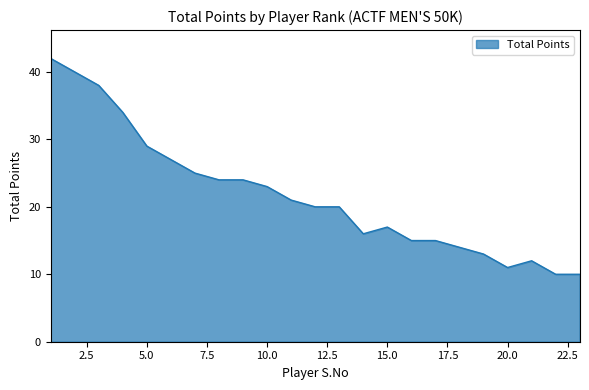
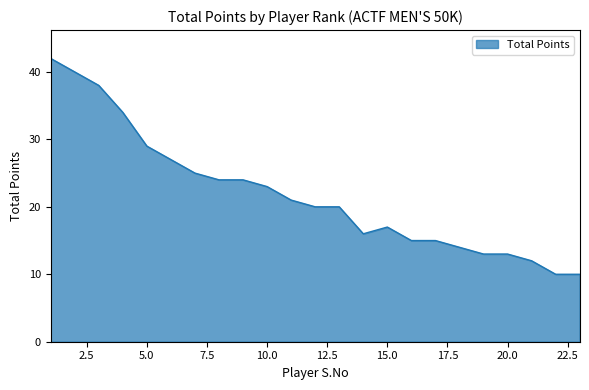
20.0: 11 -> 13
